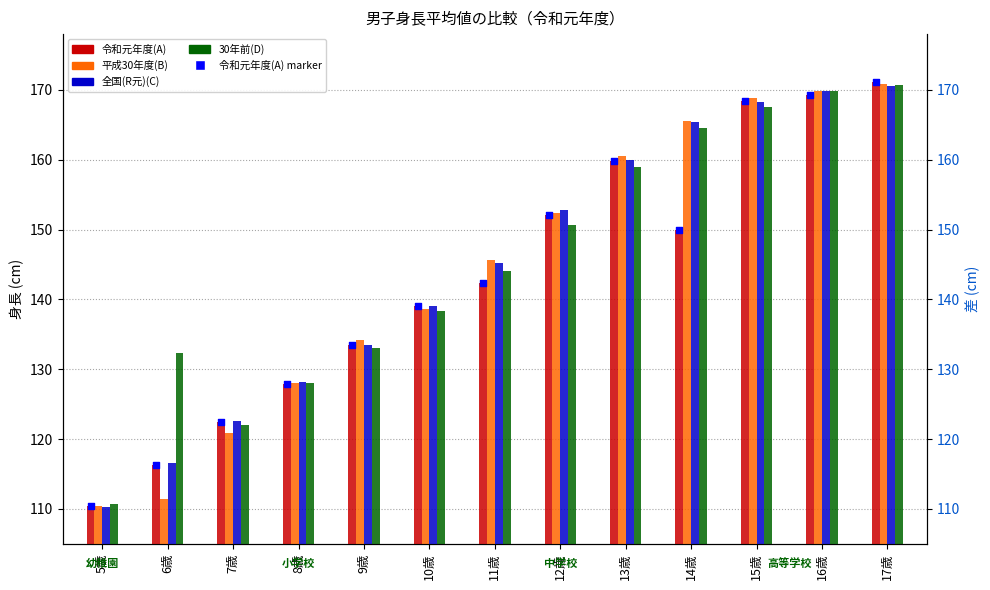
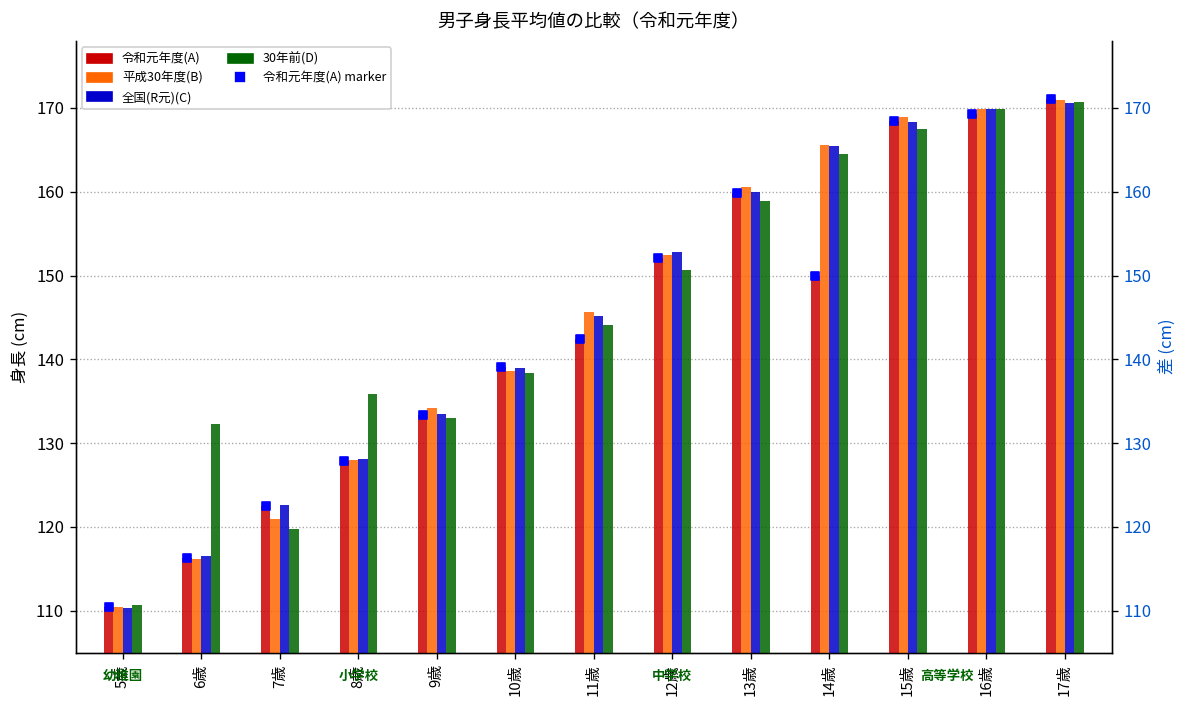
平成30年度(B), 6歳: 111 -> 116
30年前(D), 7歳: 122 -> 120
30年前(D), 8歳: 128 -> 136
